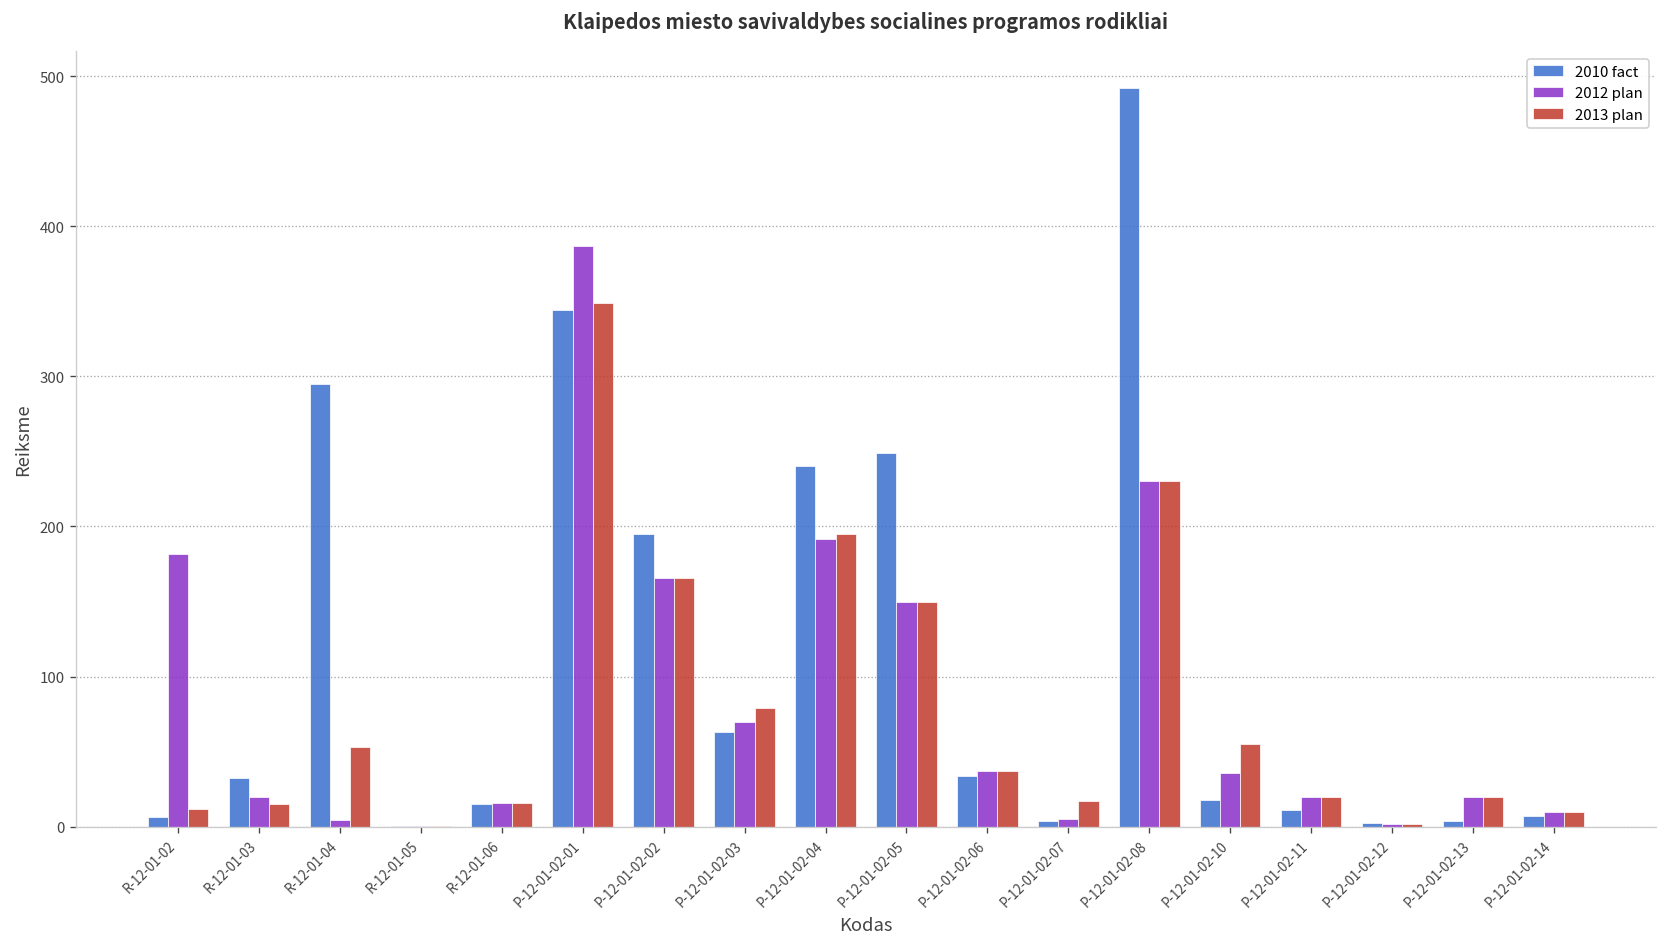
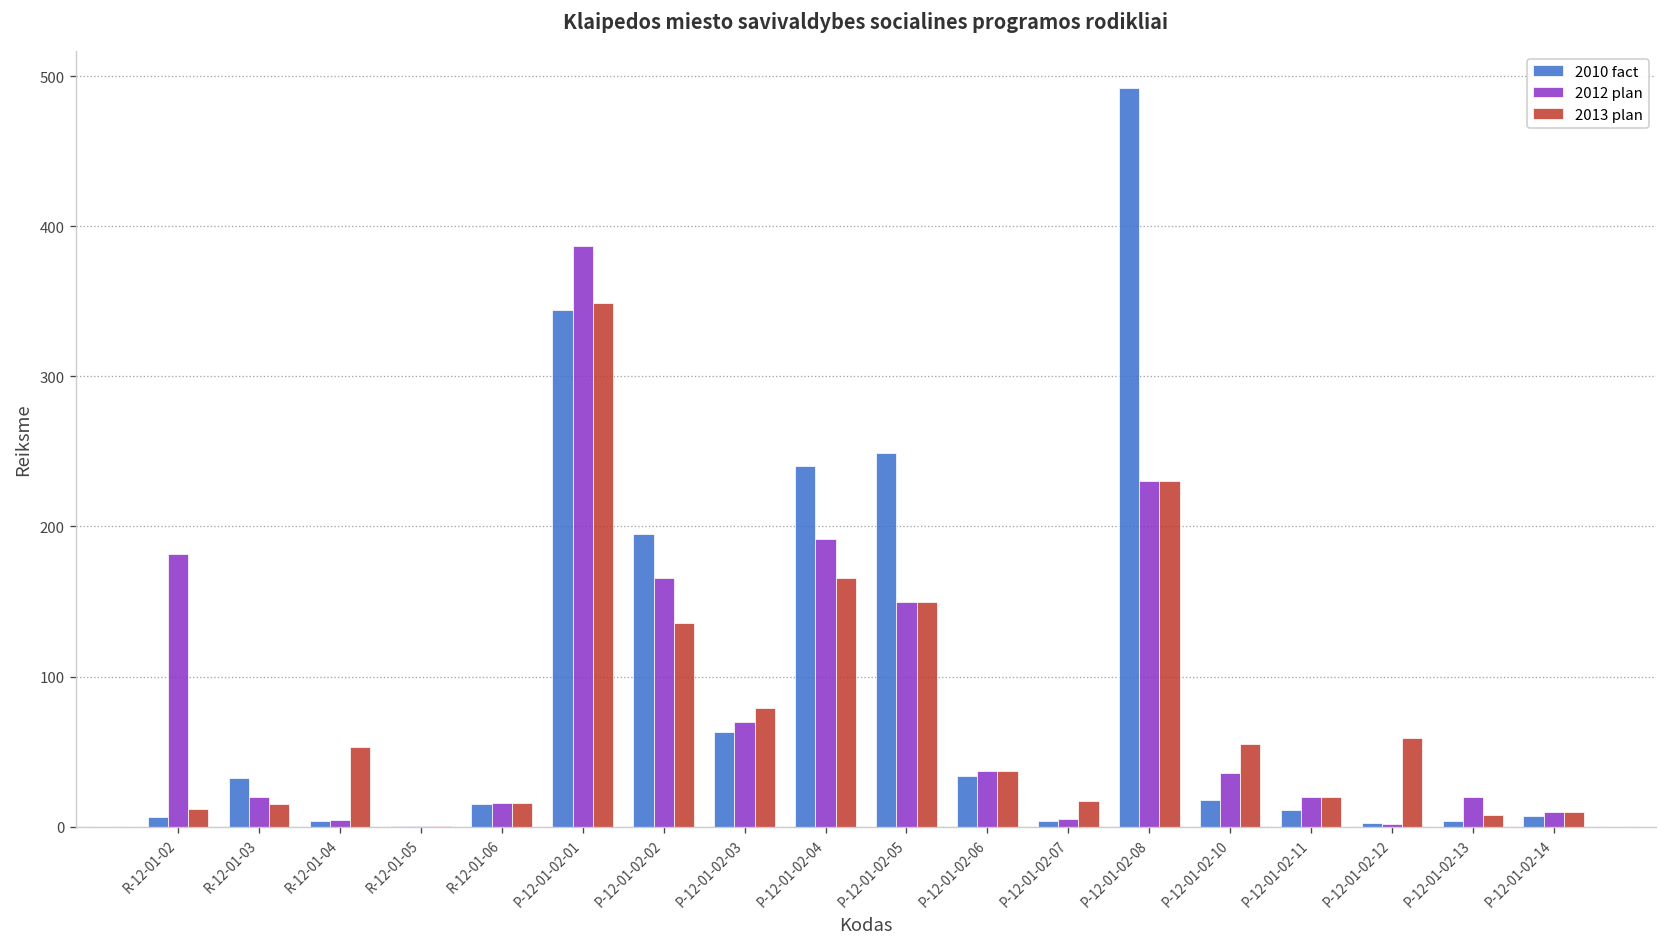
2010 fact, R-12-01-04: 295 -> 4
2013 plan, P-12-01-02-02: 166 -> 136
2013 plan, P-12-01-02-04: 195 -> 166
2013 plan, P-12-01-02-12: 2 -> 59
2013 plan, P-12-01-02-13: 20 -> 8
